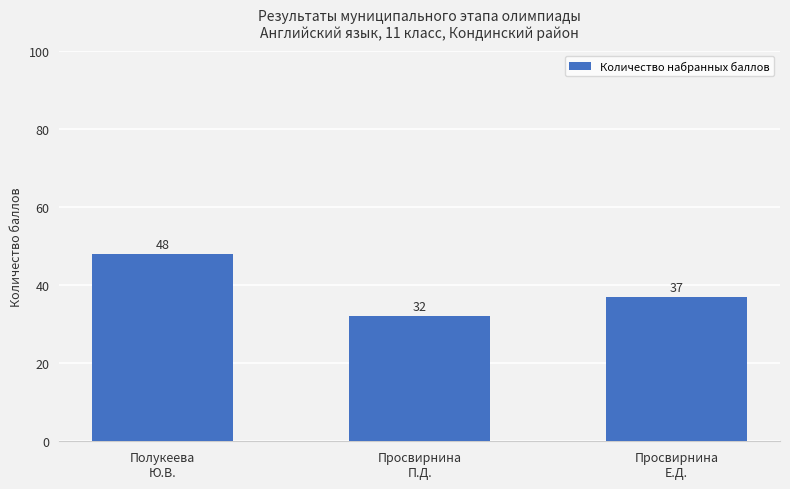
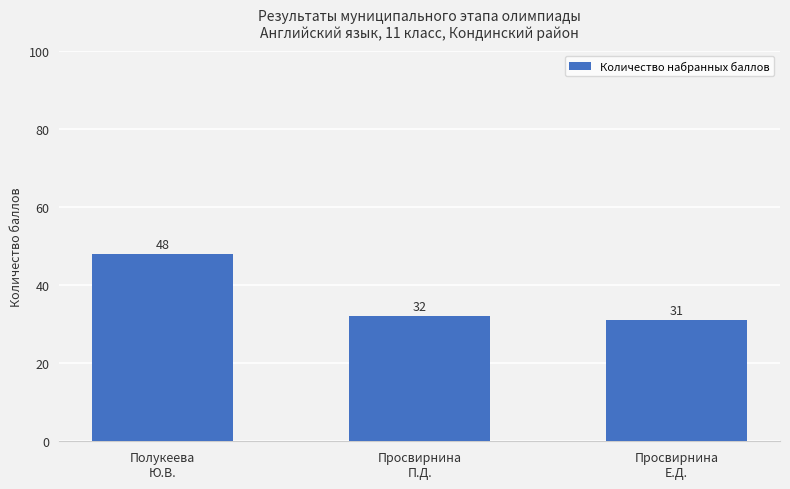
Просвирнина Е.Д.: 37 -> 31
